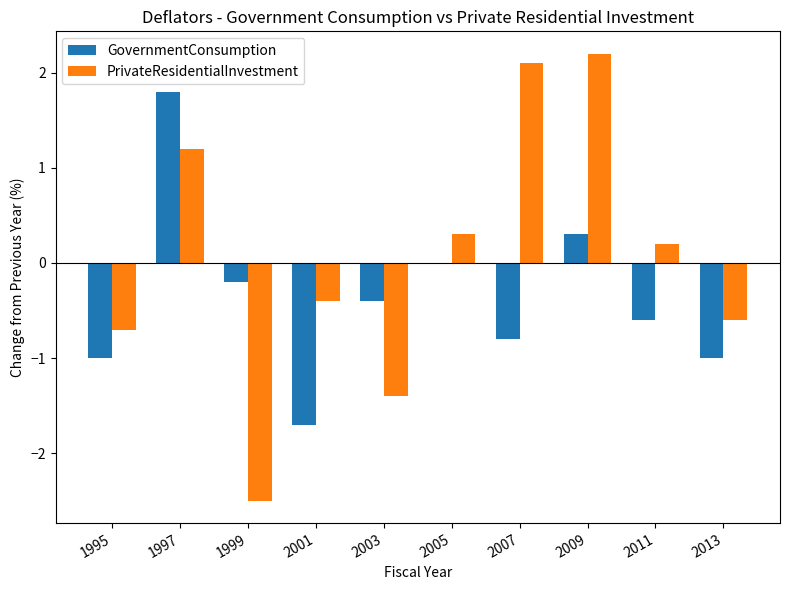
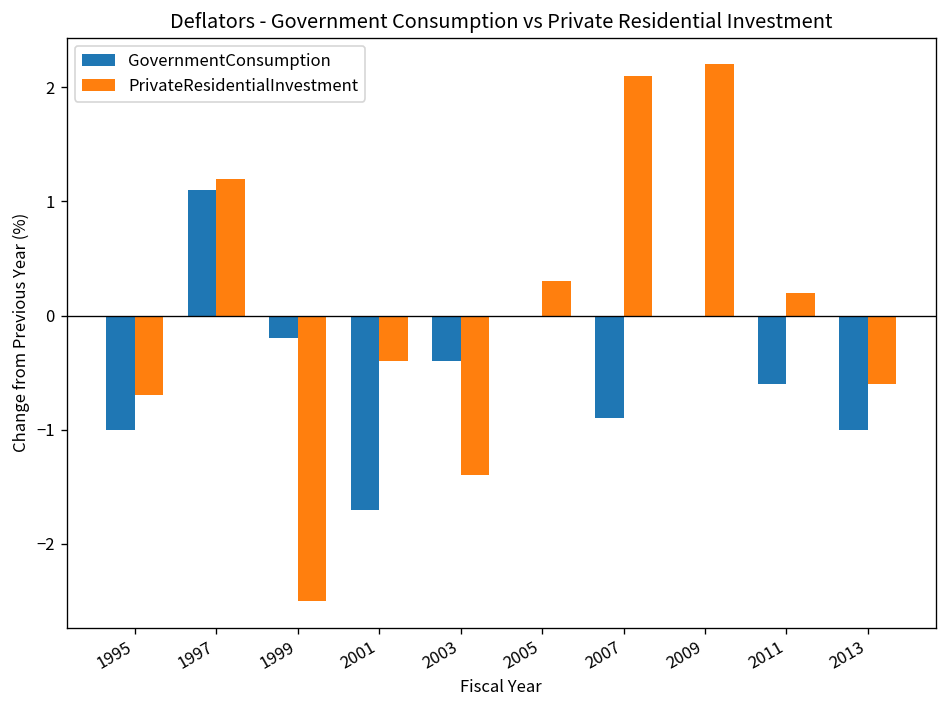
GovernmentConsumption, 1997: 1.8 -> 1.1
GovernmentConsumption, 2007: -0.8 -> -0.9
GovernmentConsumption, 2009: 0.3 -> 0.0
